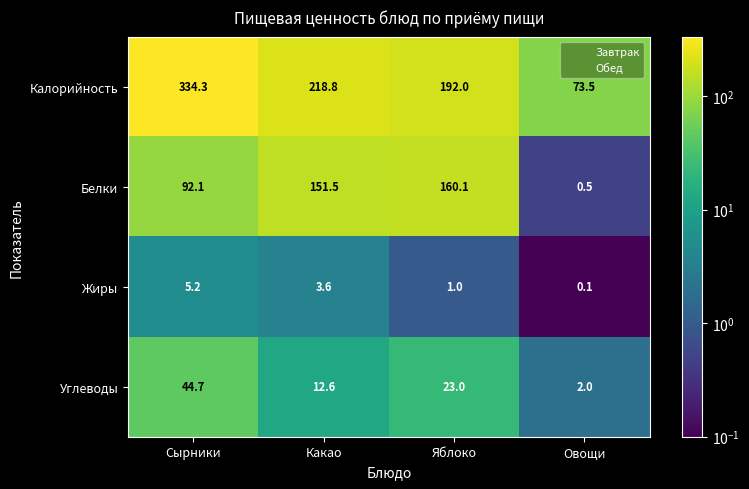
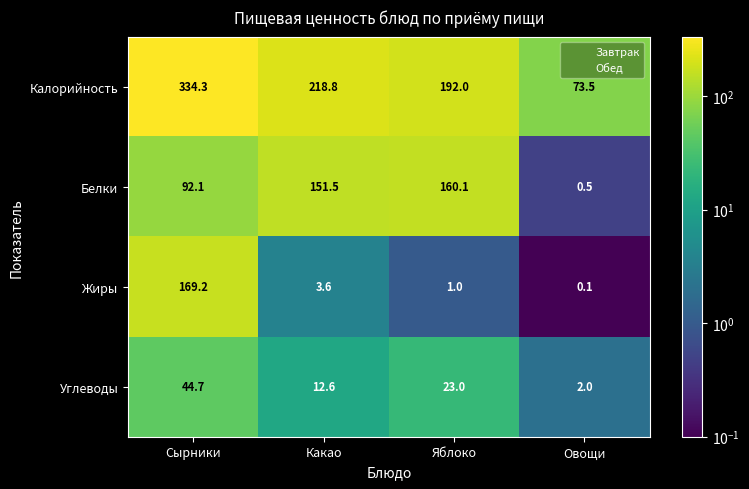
Жиры, Сырники: 5.2 -> 169.2
